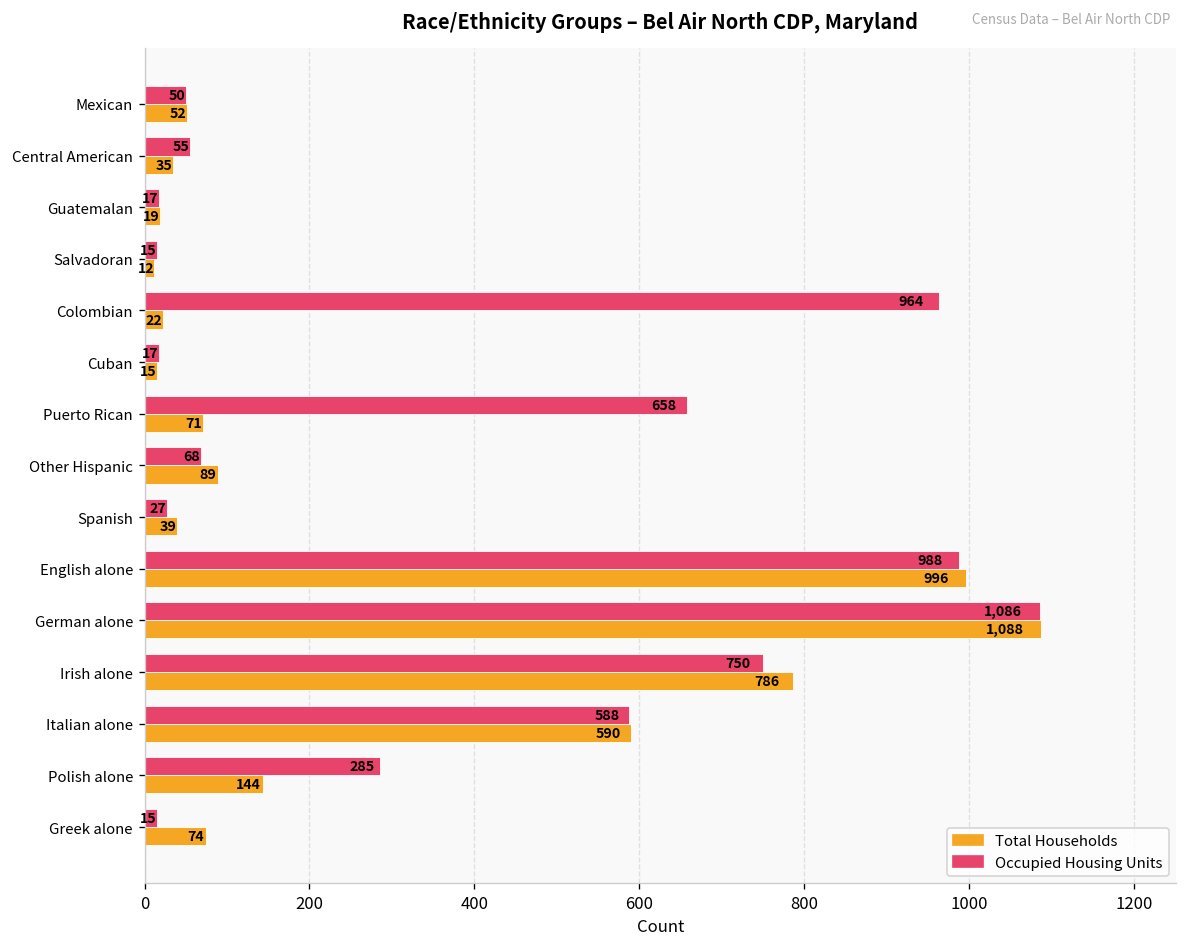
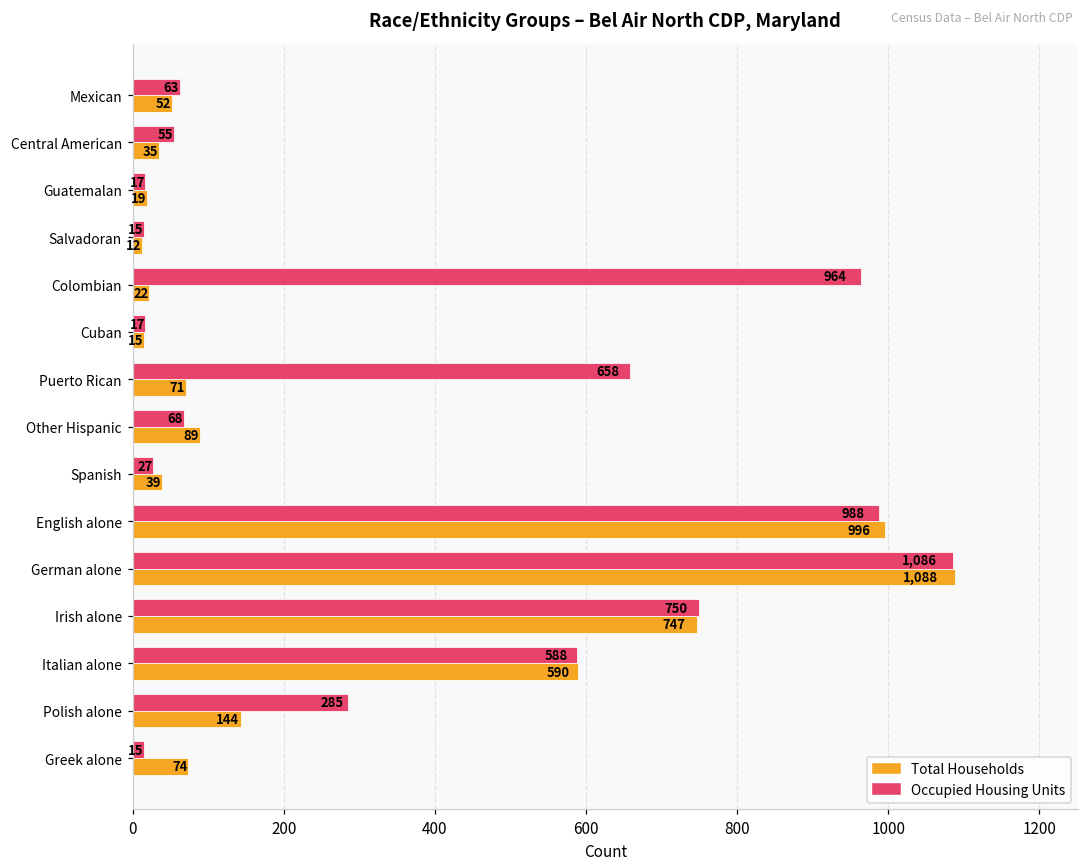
Occupied Housing Units, Mexican: 50 -> 63
Total Households, Irish alone: 786 -> 747
